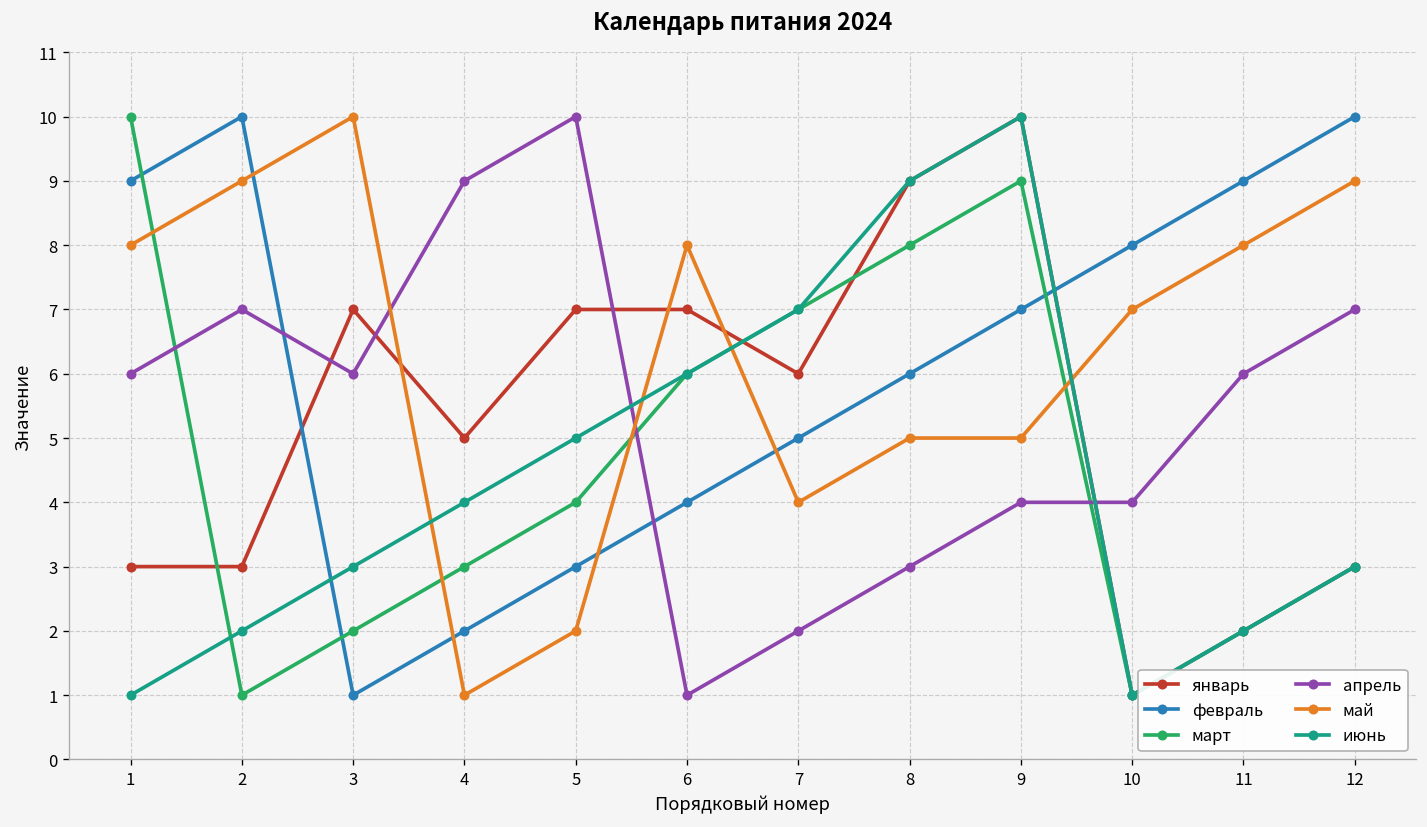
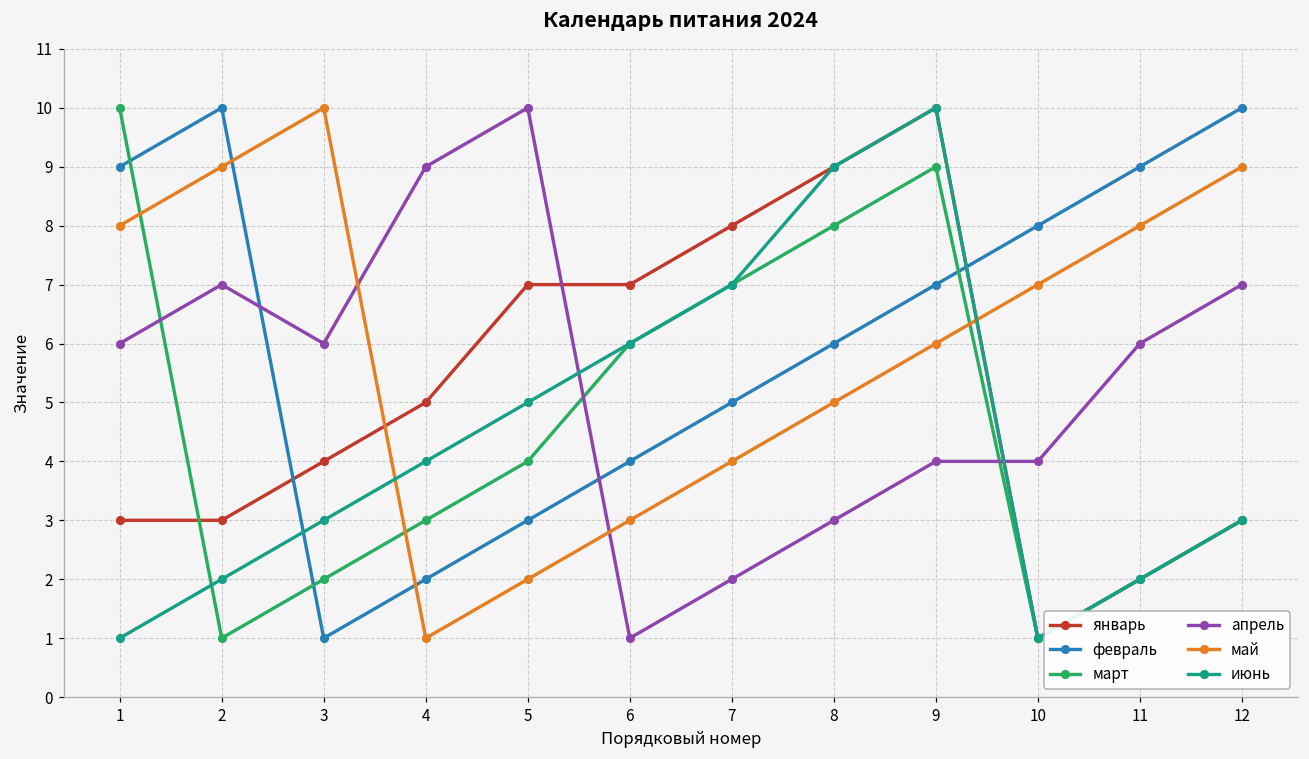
январь, 3: 7 -> 4
май, 6: 8 -> 3
январь, 7: 6 -> 8
май, 9: 5 -> 6
